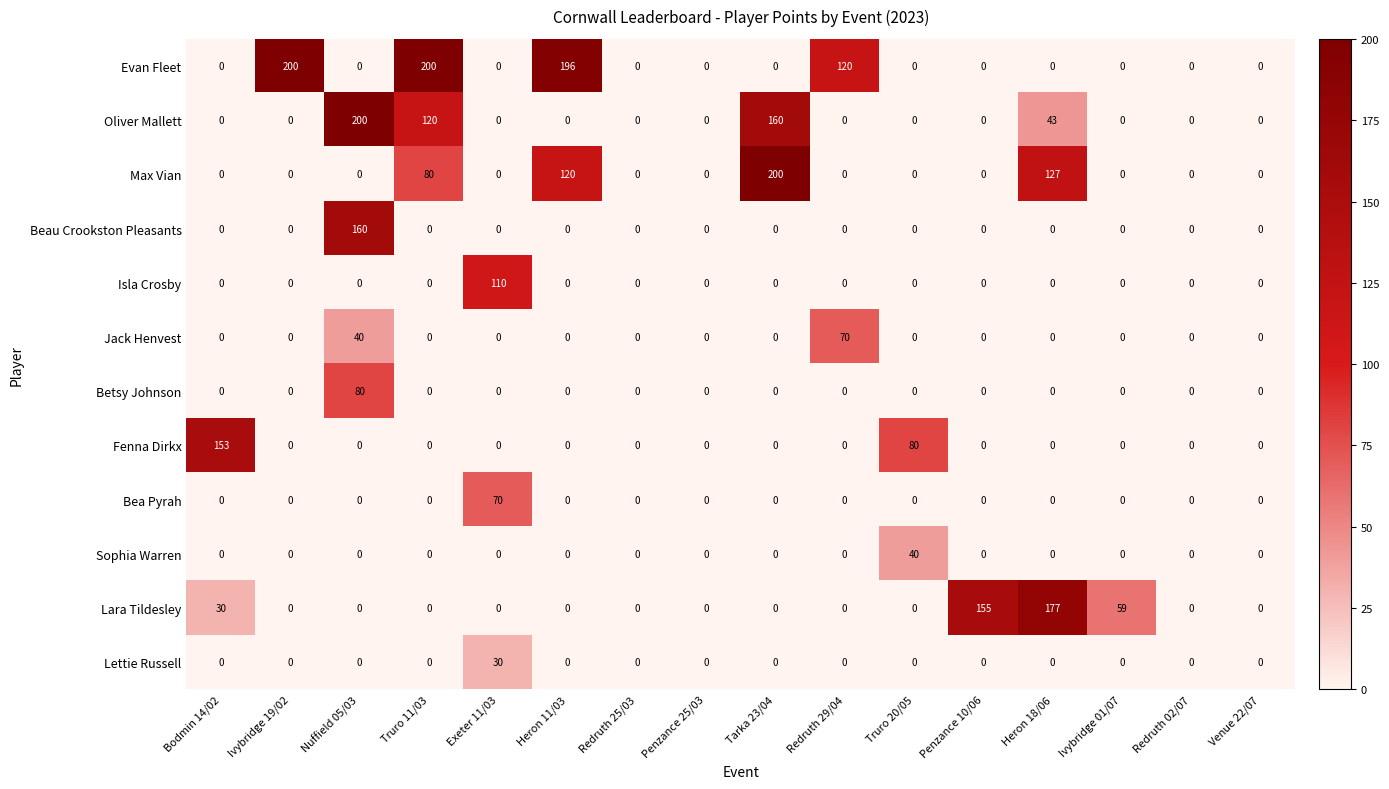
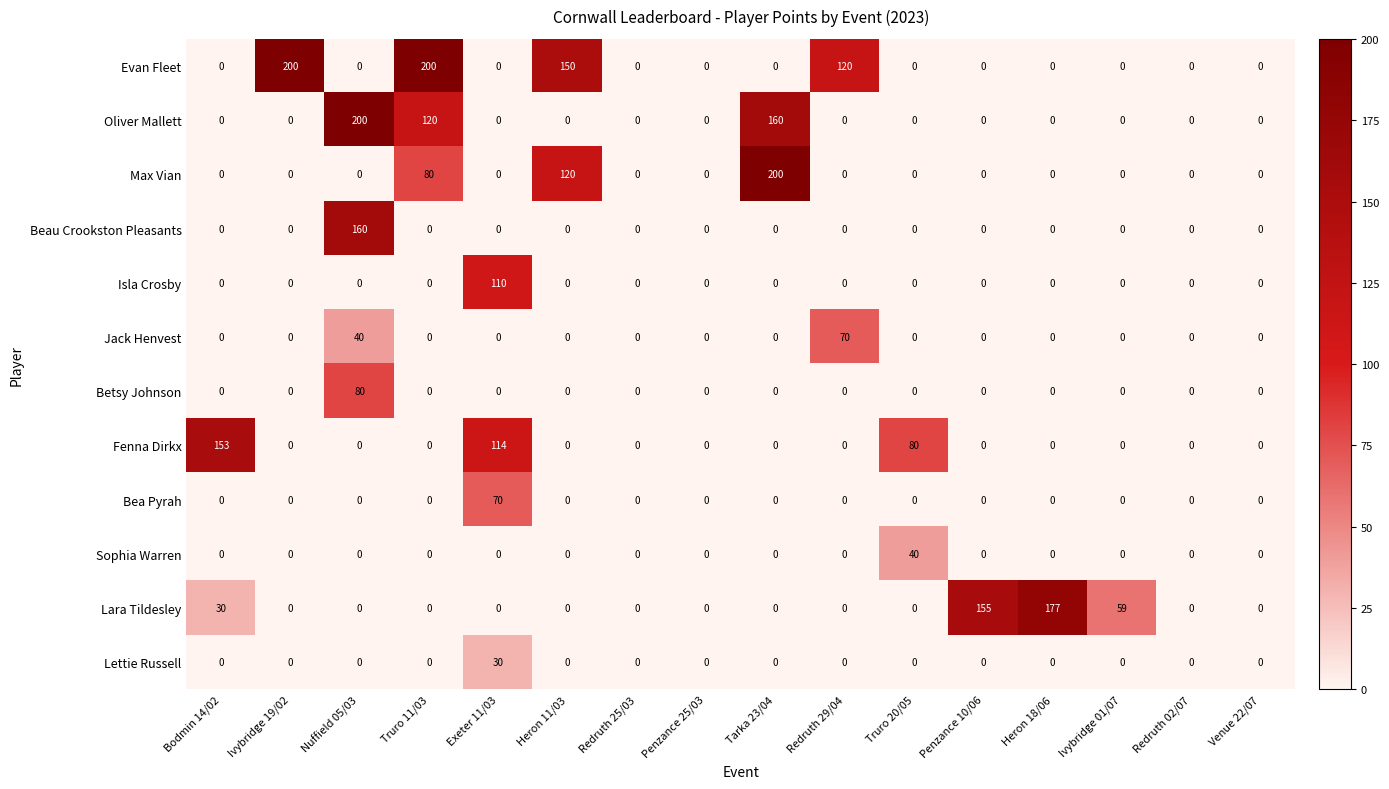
Evan Fleet, Heron 11/03: 196 -> 150
Oliver Mallett, Heron 18/06: 43 -> 0
Max Vian, Heron 18/06: 127 -> 0
Fenna Dirkx, Exeter 11/03: 0 -> 114
